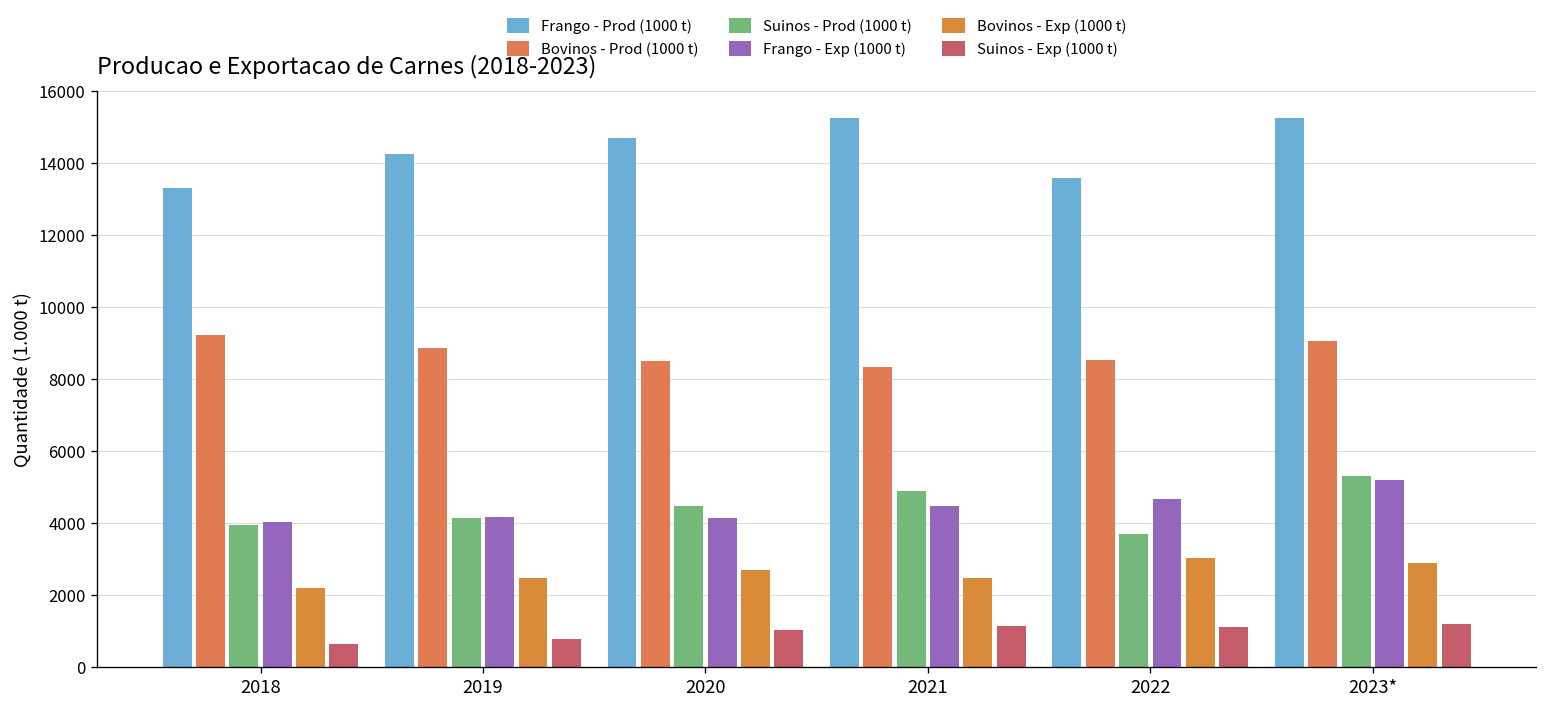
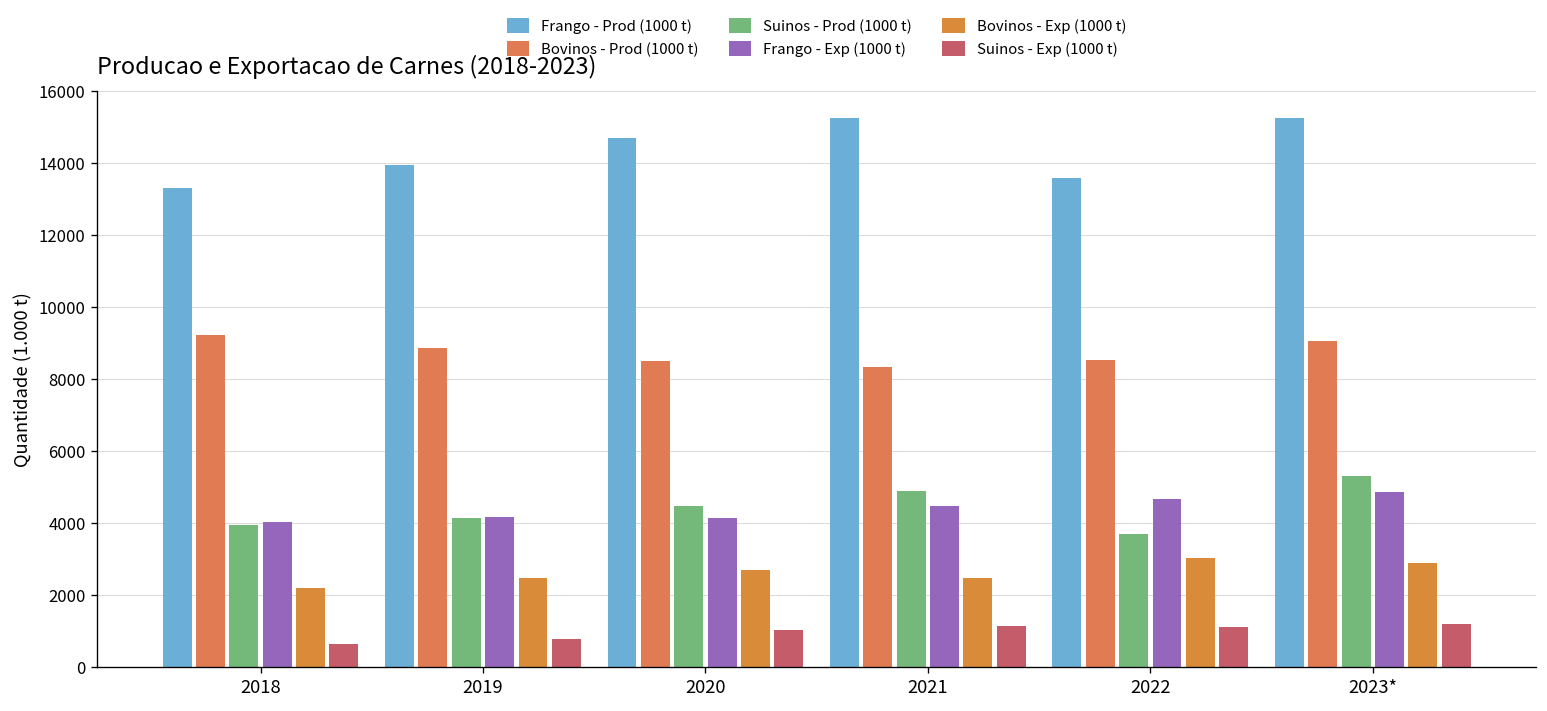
Frango - Prod (1000 t), 2019: 14300 -> 13900
Frango - Exp (1000 t), 2023*: 5200 -> 4900
